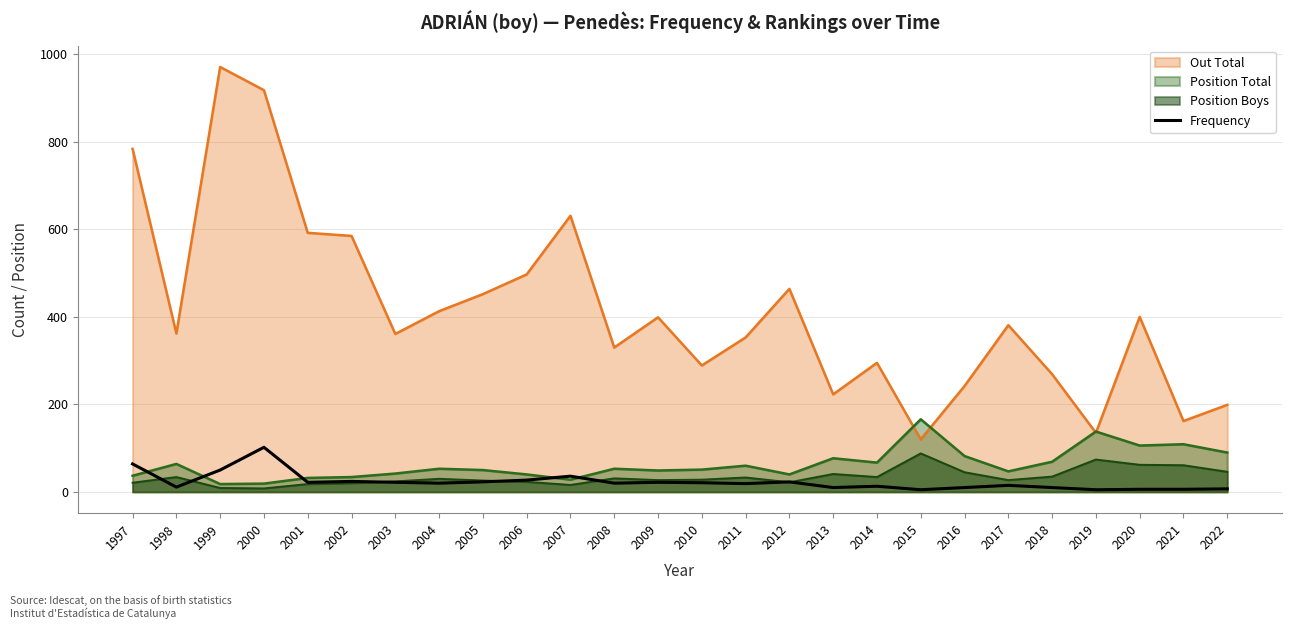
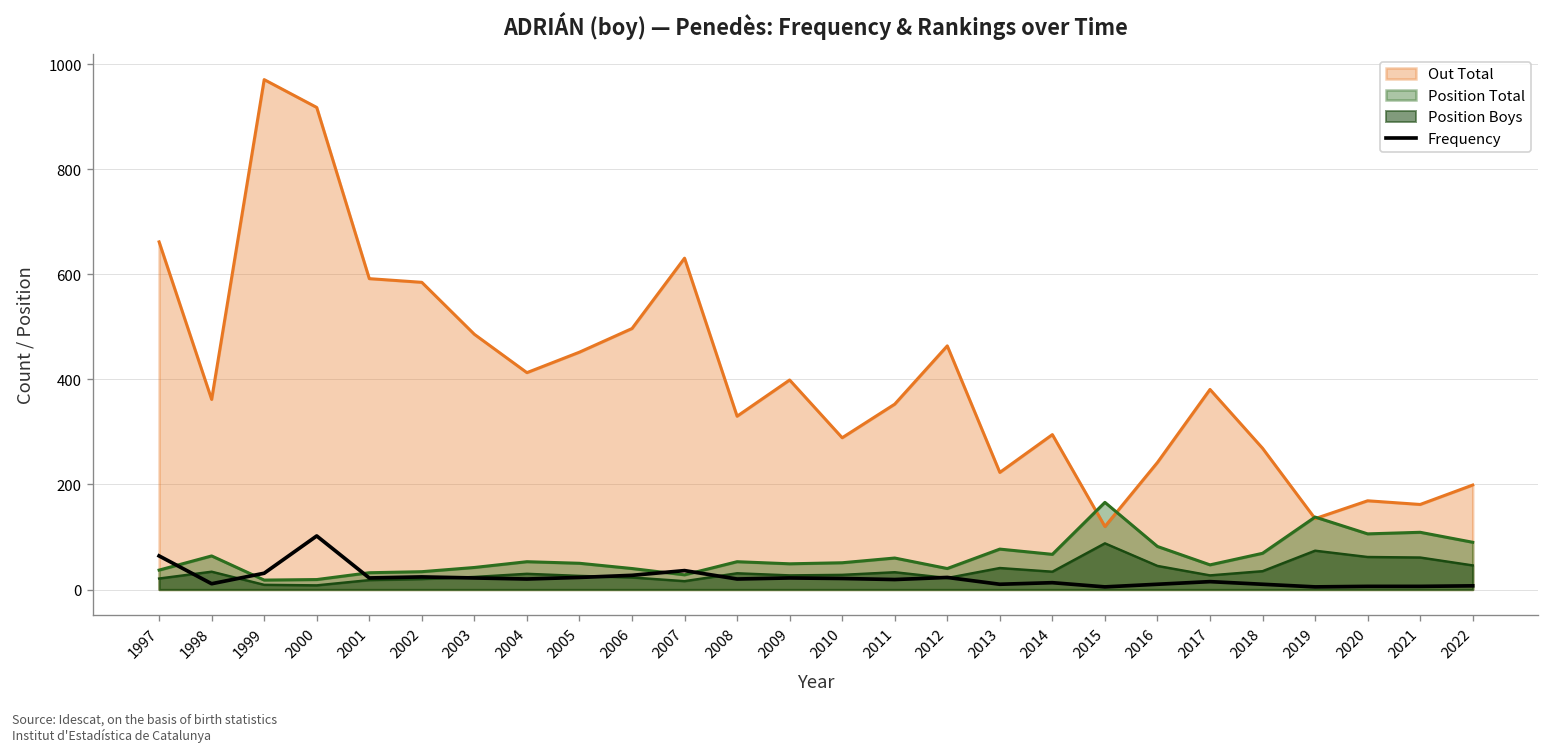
Out Total, 1997: 780 -> 660
Frequency, 1999: 50 -> 30
Out Total, 2003: 360 -> 490
Out Total, 2020: 400 -> 170
